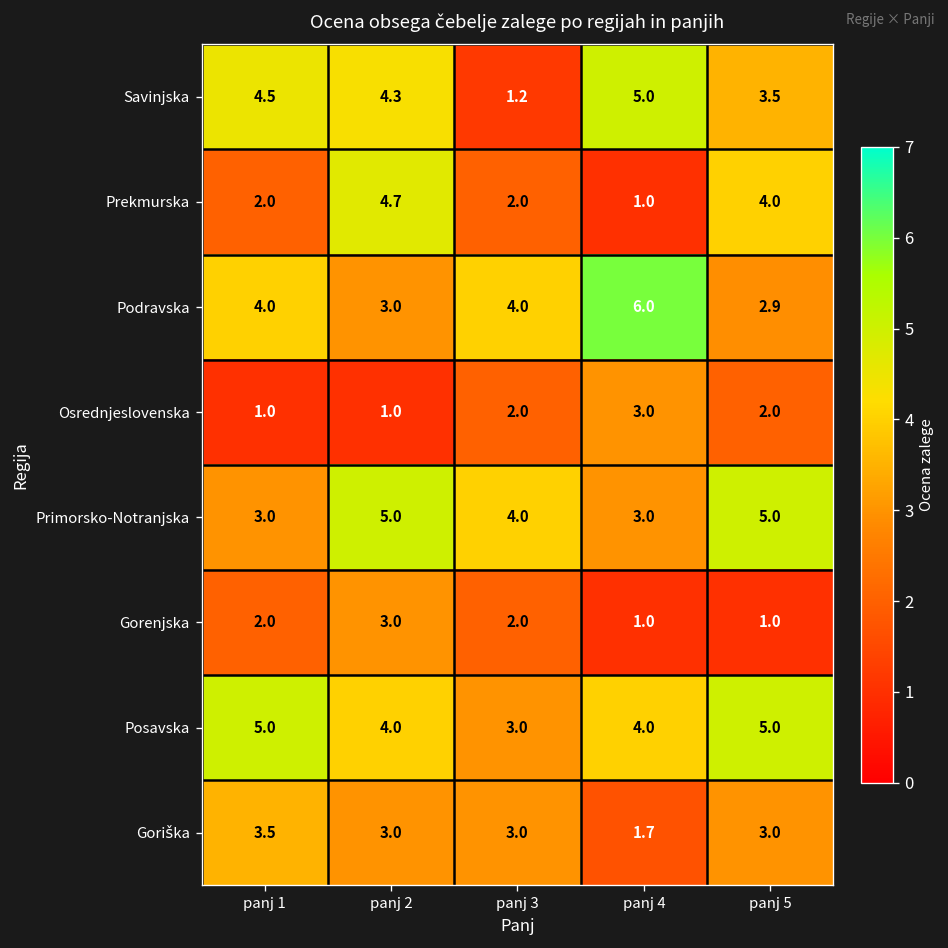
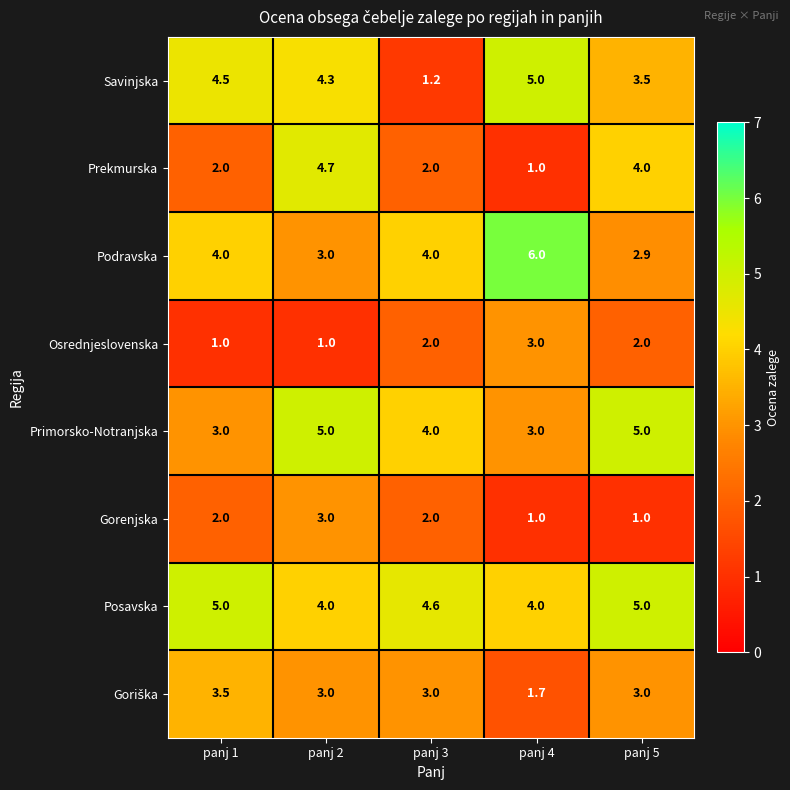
Posavska, panj 3: 3.0 -> 4.6
